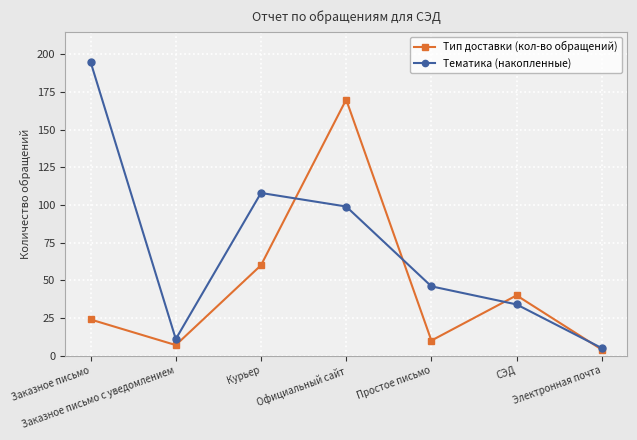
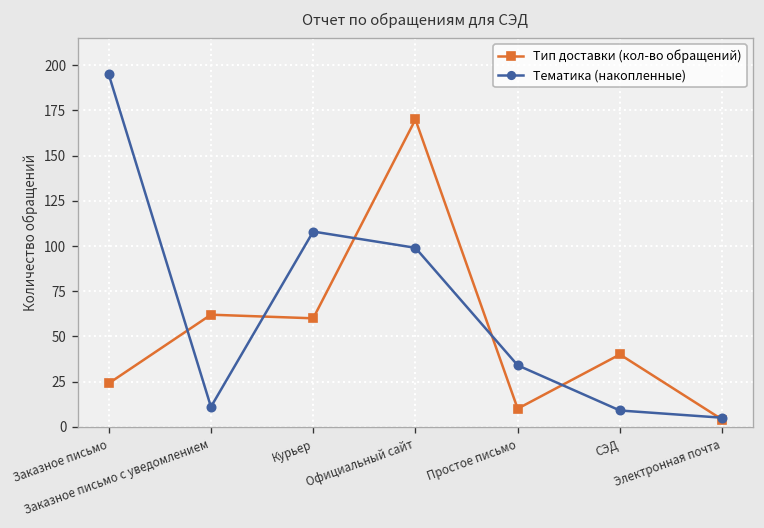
Тип доставки (кол-во обращений), Заказное письмо с уведомлением: 7 -> 62
Тематика (накопленные), Простое письмо: 46 -> 34
Тематика (накопленные), СЭД: 34 -> 9
